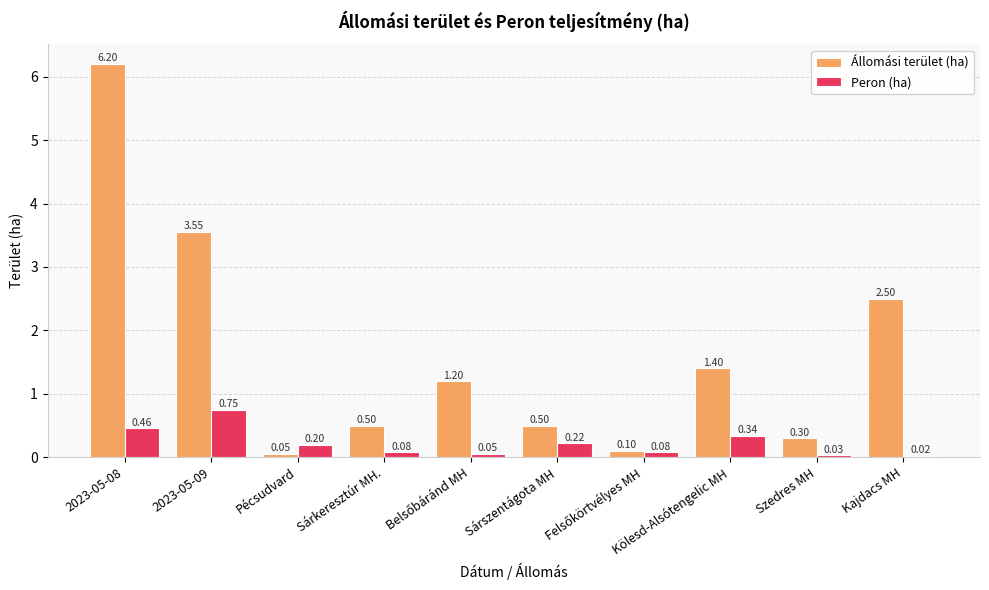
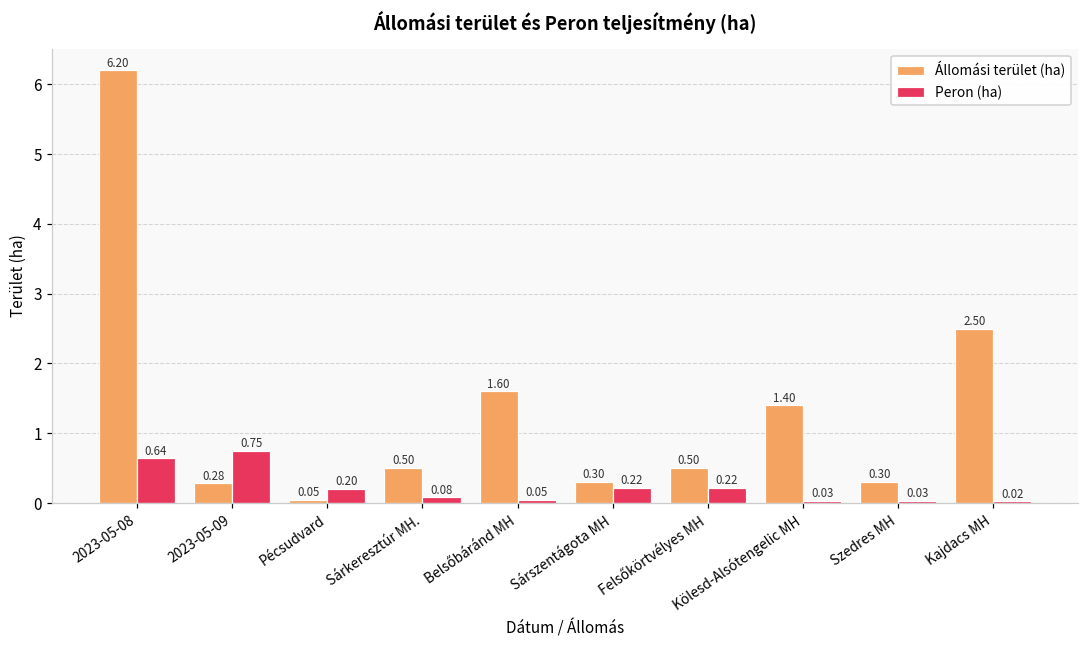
Peron (ha), 2023-05-08: 0.46 -> 0.64
Állomási terület (ha), 2023-05-09: 3.55 -> 0.28
Állomási terület (ha), Belsőbáránd MH: 1.20 -> 1.60
Állomási terület (ha), Sárszentágota MH: 0.50 -> 0.30
Állomási terület (ha), Felsőkörtvélyes MH: 0.10 -> 0.50
Peron (ha), Felsőkörtvélyes MH: 0.08 -> 0.22
Peron (ha), Kölesd-Alsótengelic MH: 0.34 -> 0.03
